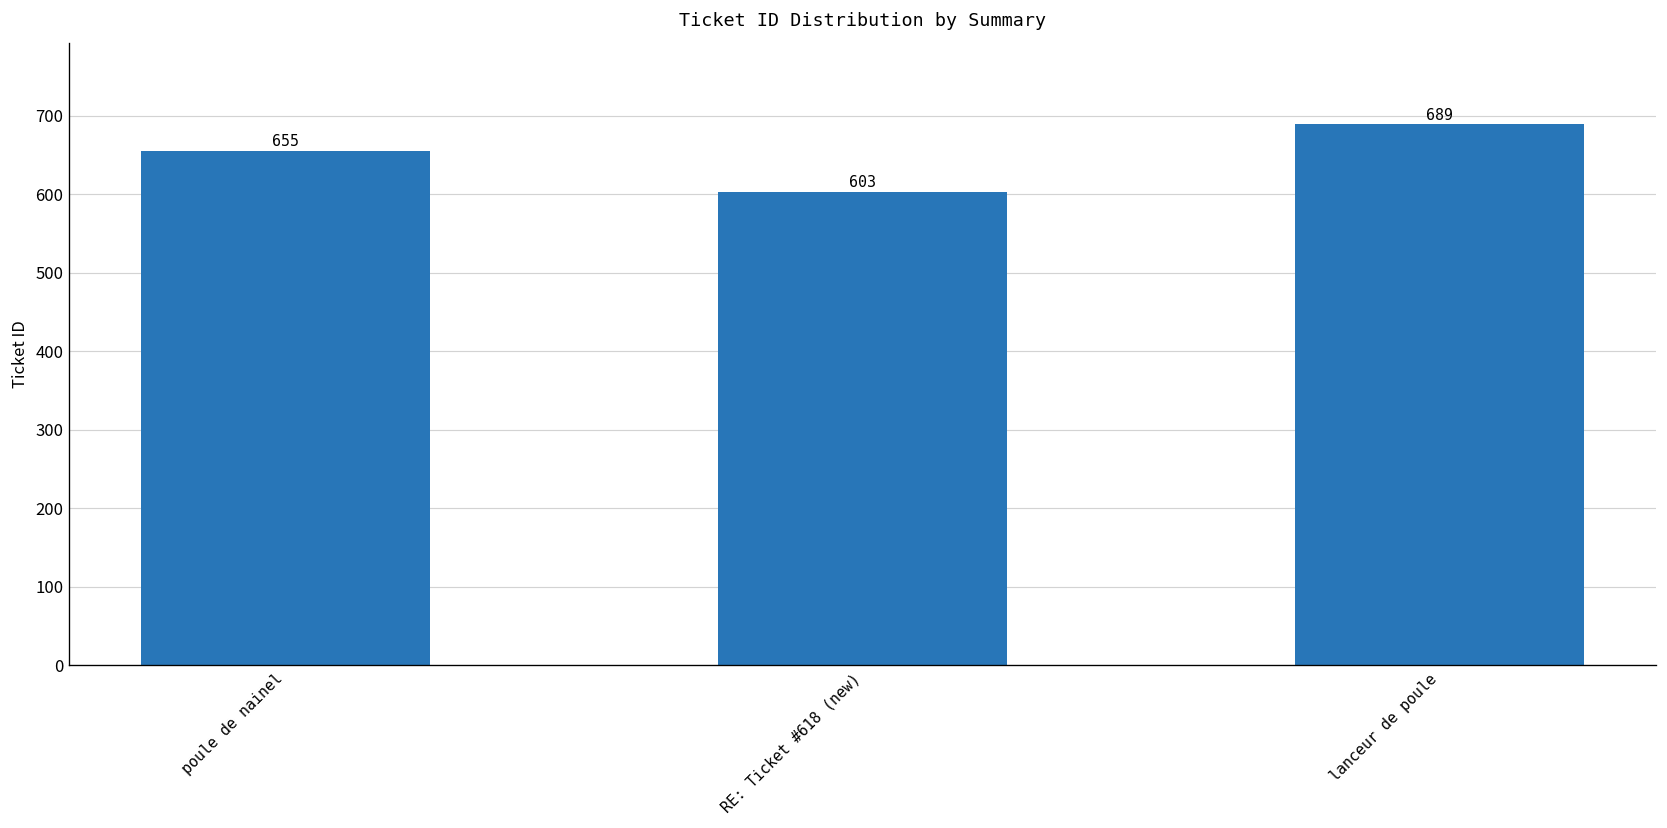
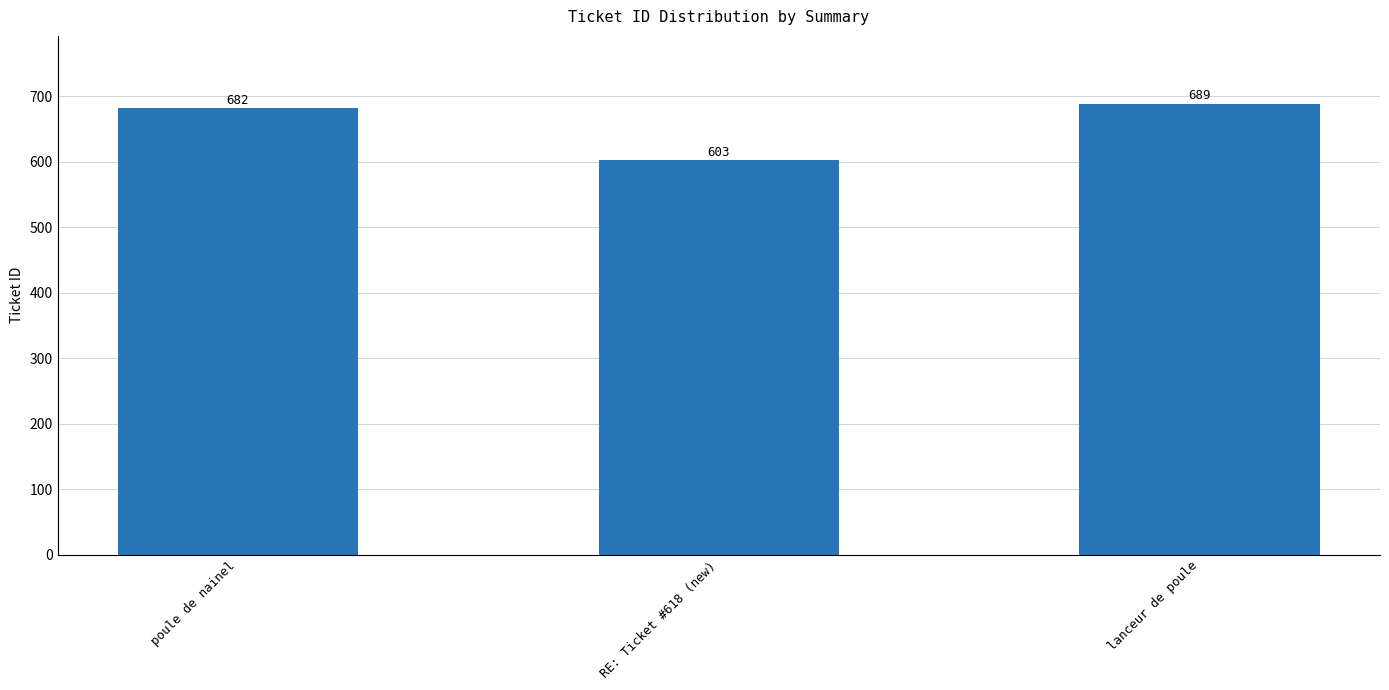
poule de nainel: 655 -> 682
